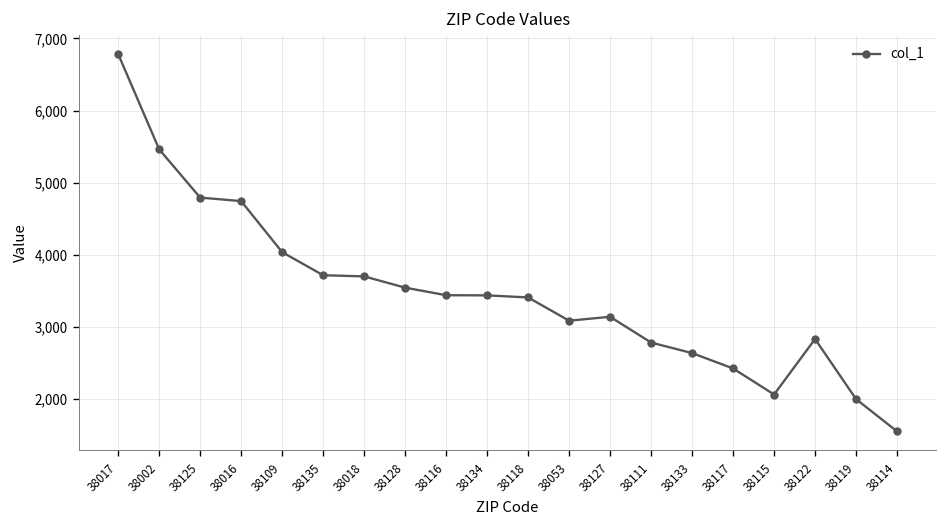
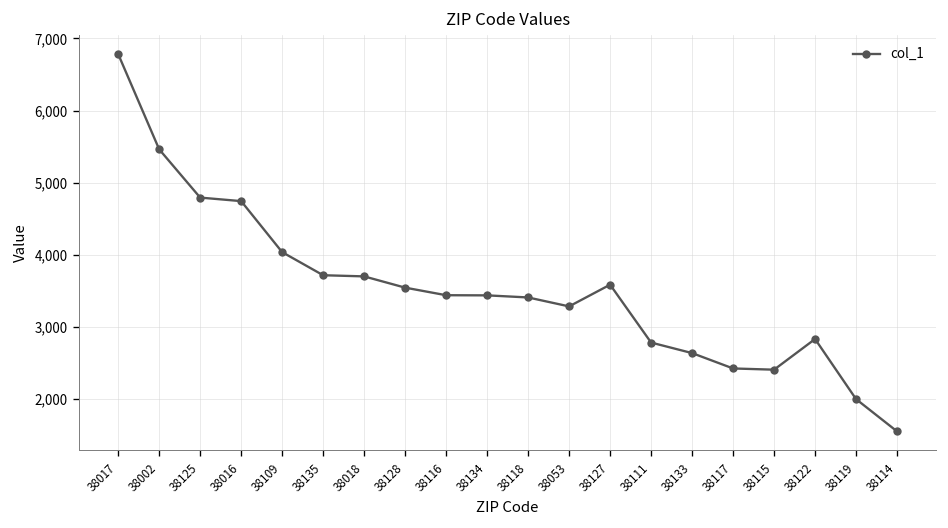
38053: 3,100 -> 3,300
38127: 3,100 -> 3,600
38115: 2,100 -> 2,400
